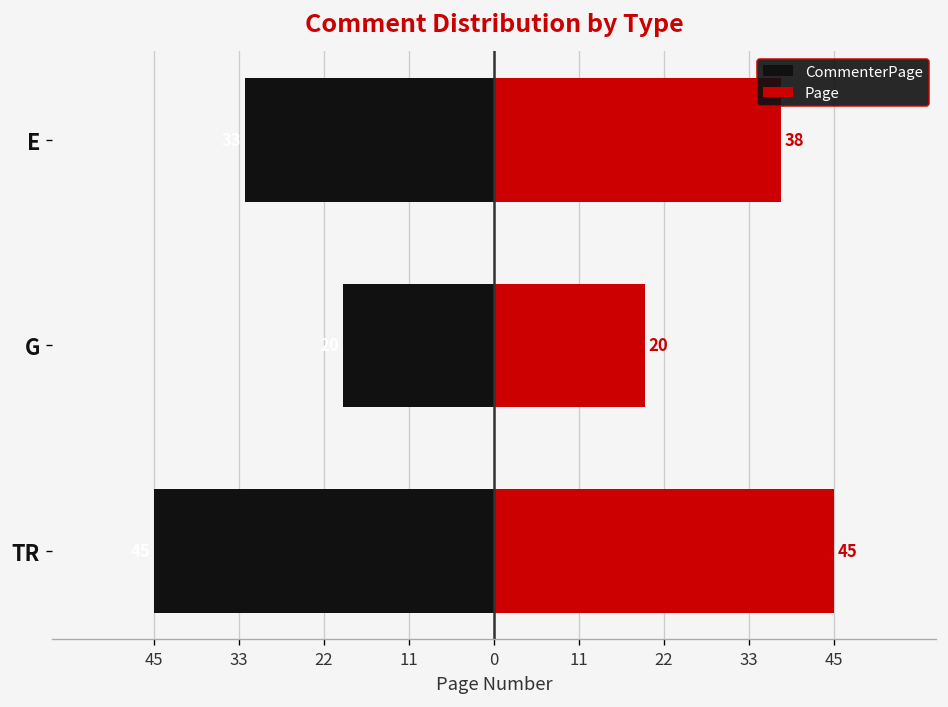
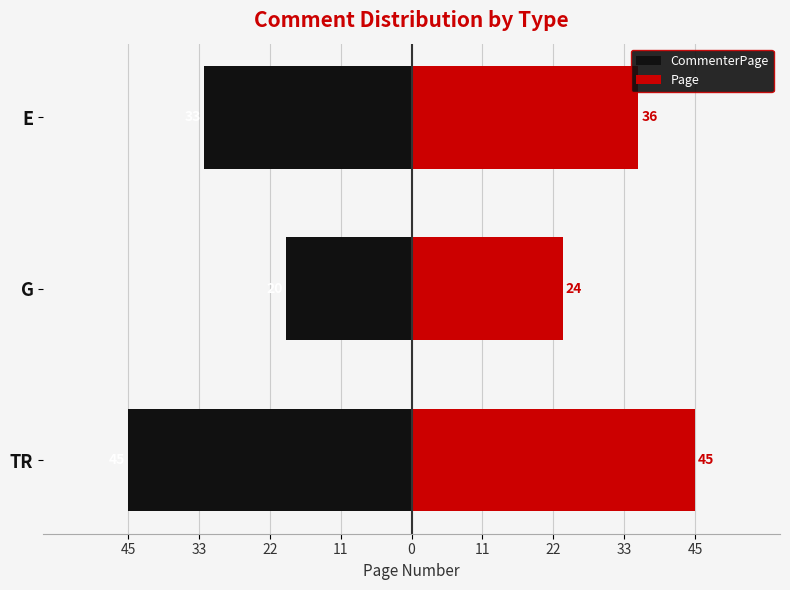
Page, E: 38 -> 36
Page, G: 20 -> 24
